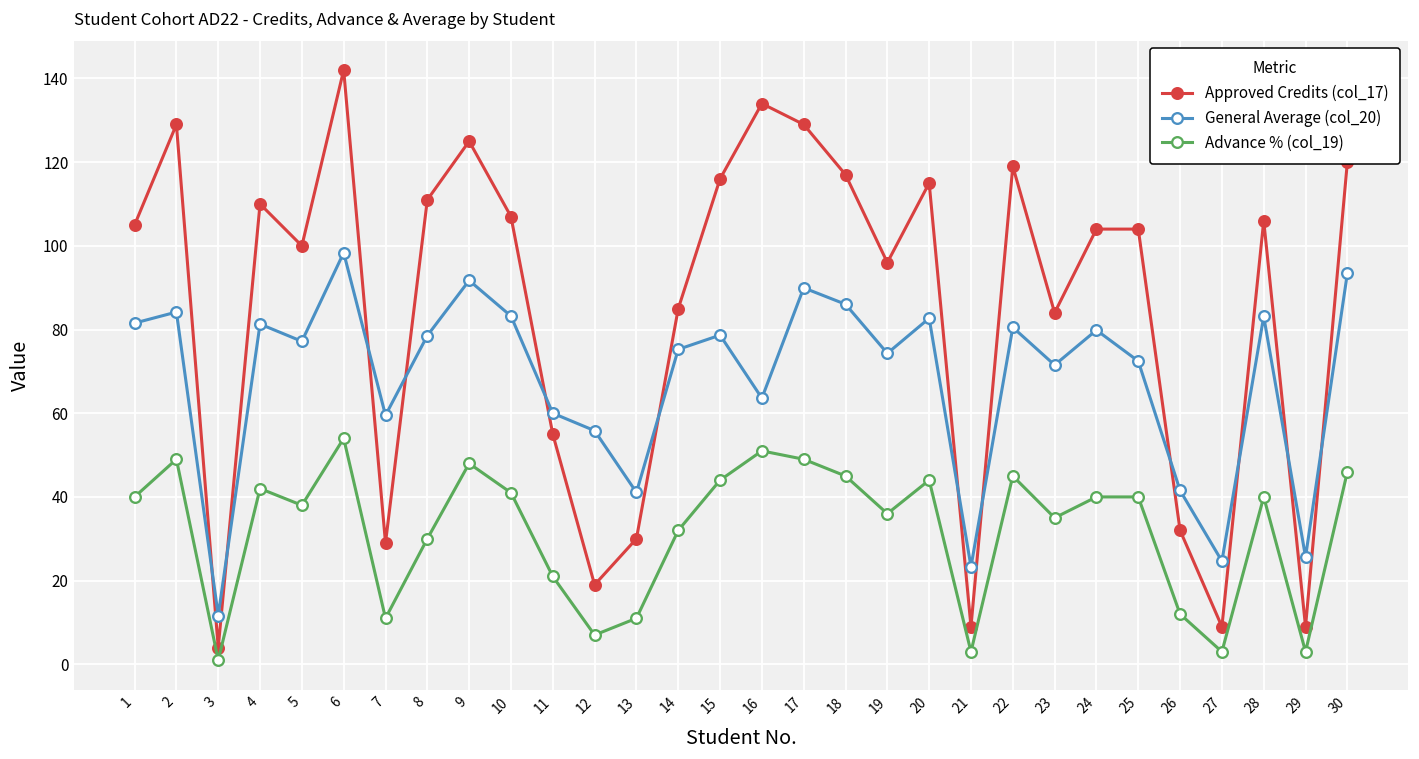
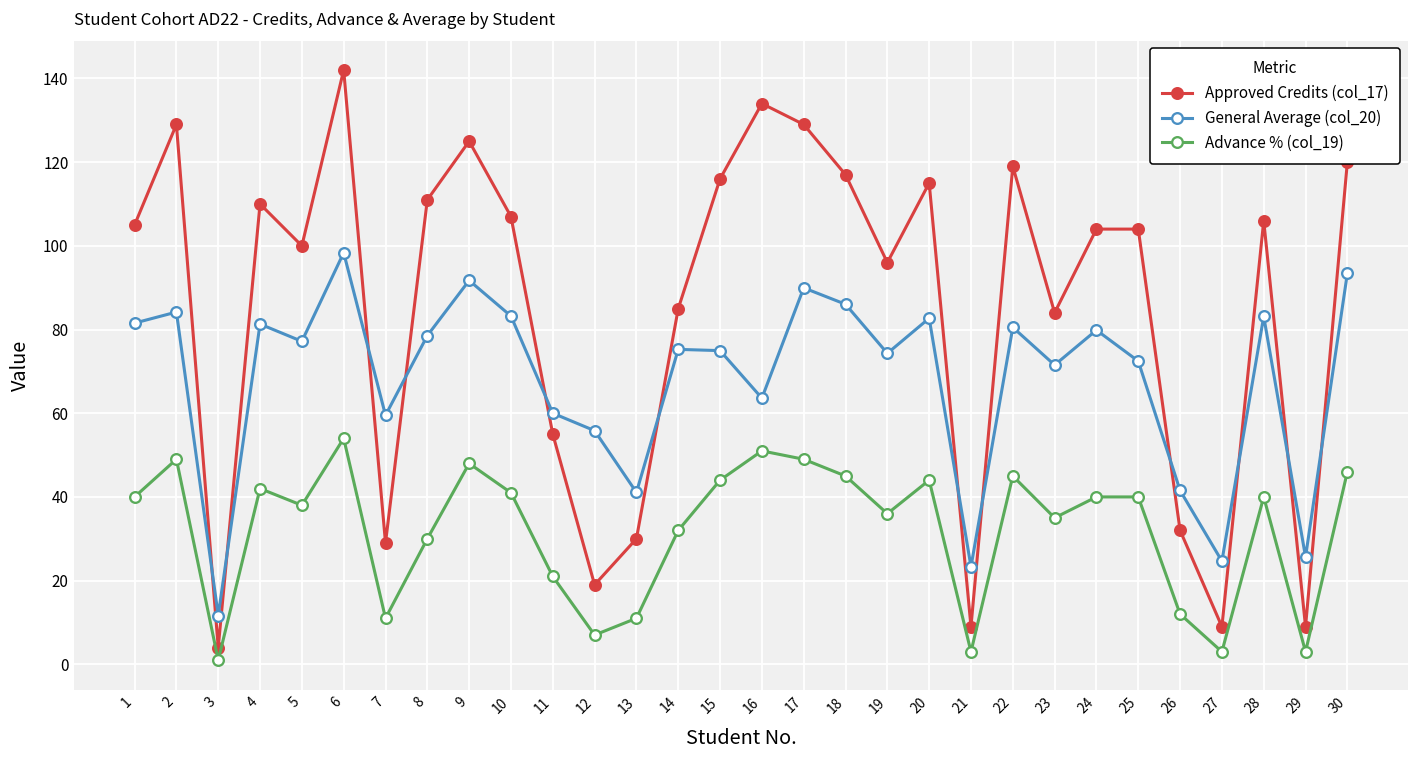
General Average (col_20), 15: 79 -> 75
